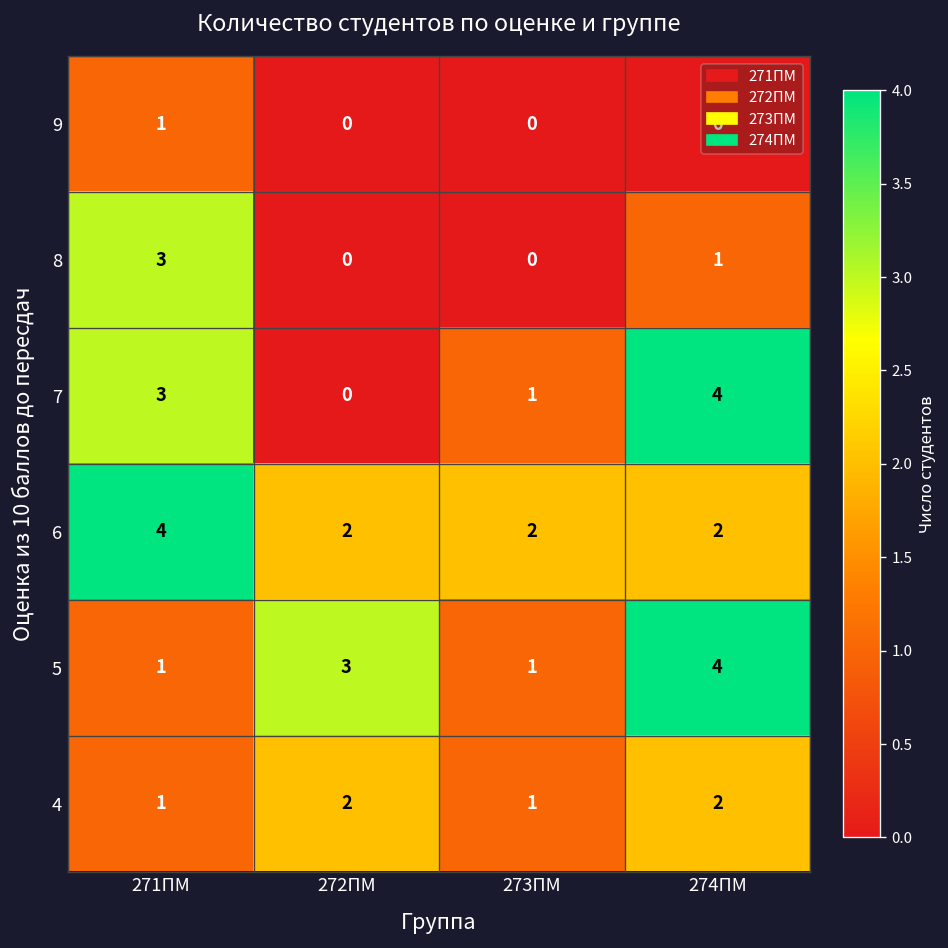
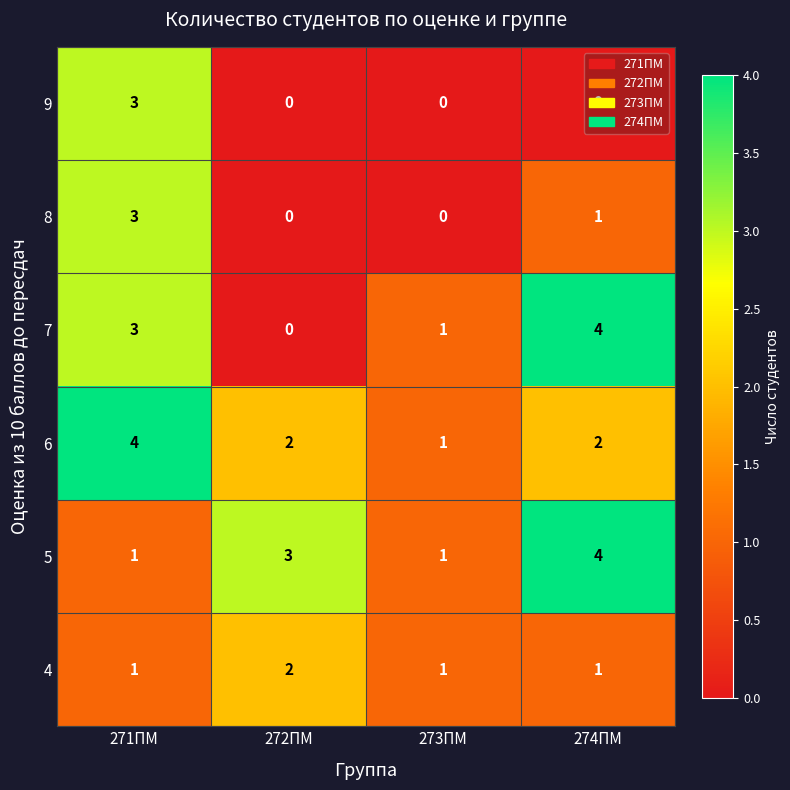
9, 271ПМ: 1 -> 3
6, 273ПМ: 2 -> 1
4, 274ПМ: 2 -> 1
